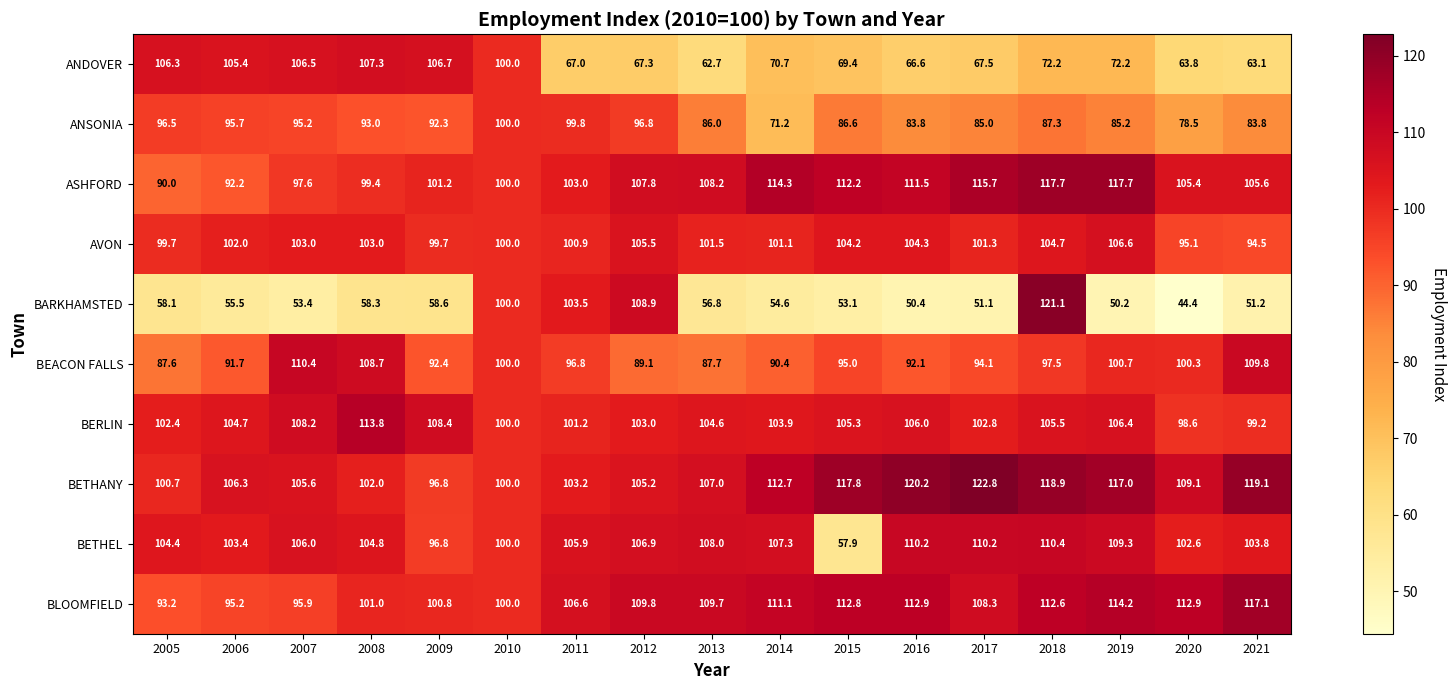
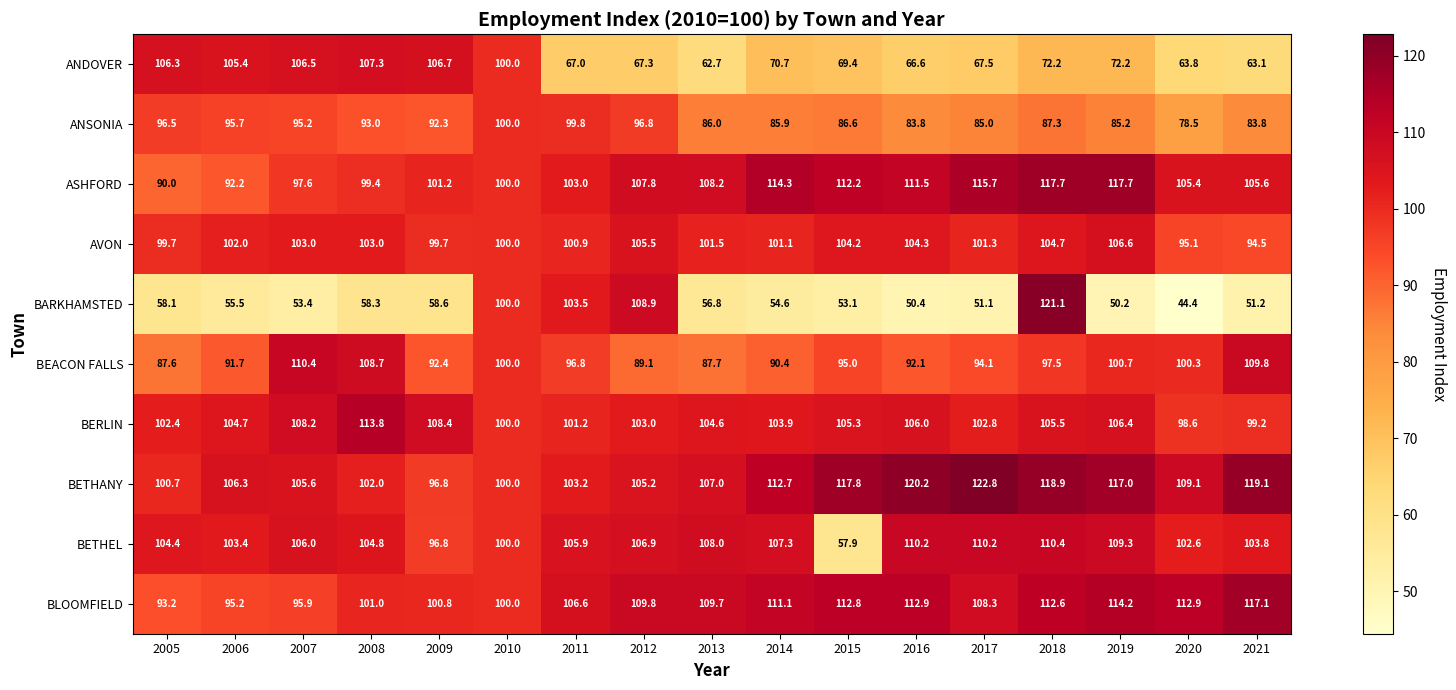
ANSONIA, 2014: 71.2 -> 85.9
